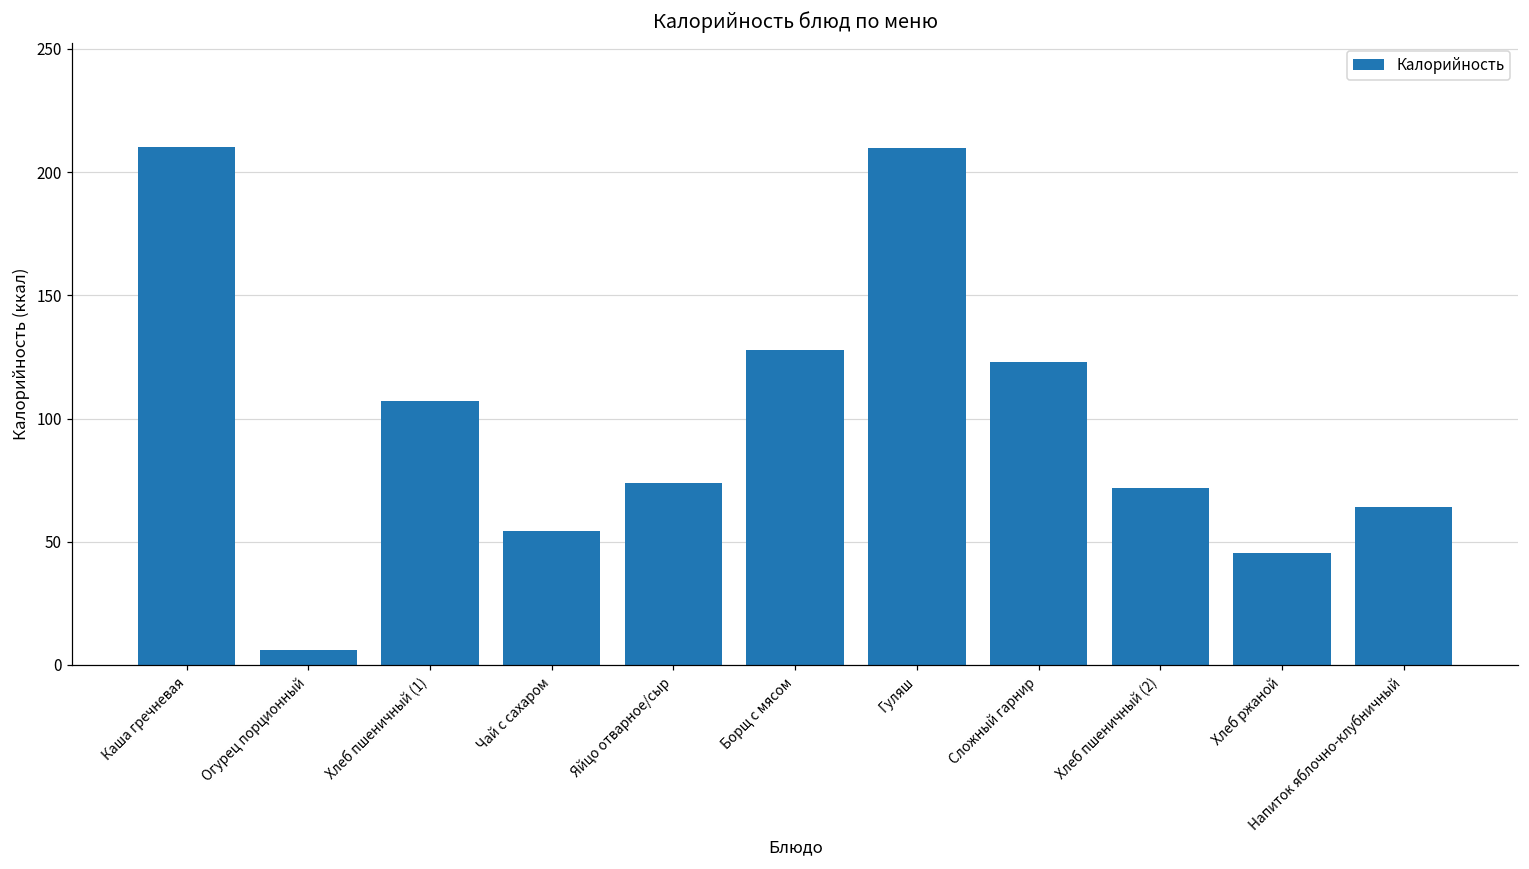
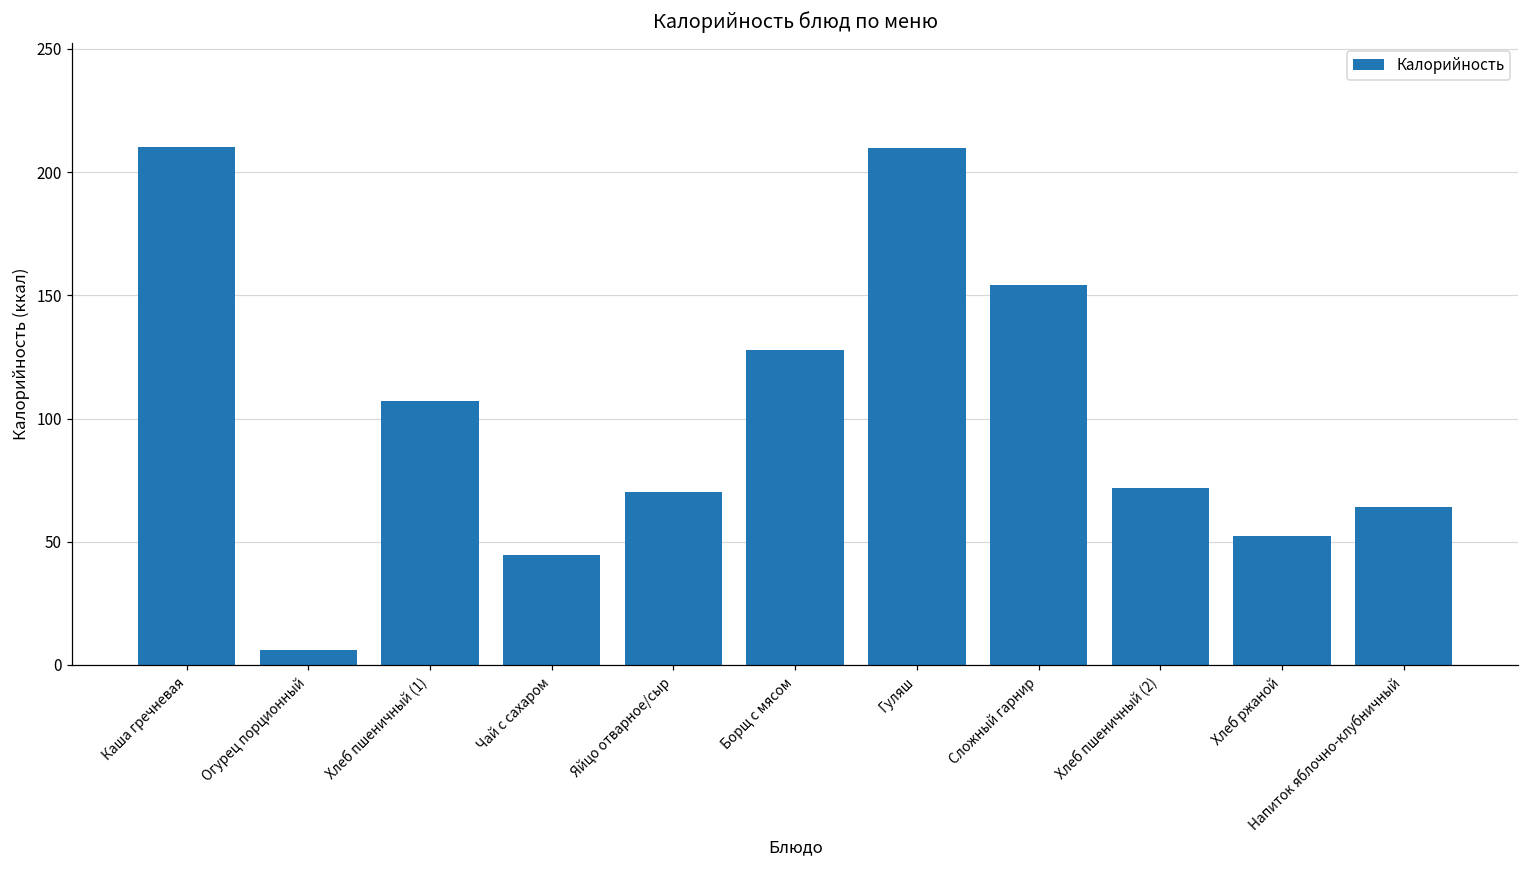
Чай с сахаром: 54 -> 45
Яйцо отварное/сыр: 74 -> 70
Сложный гарнир: 123 -> 154
Хлеб ржаной: 45 -> 52
